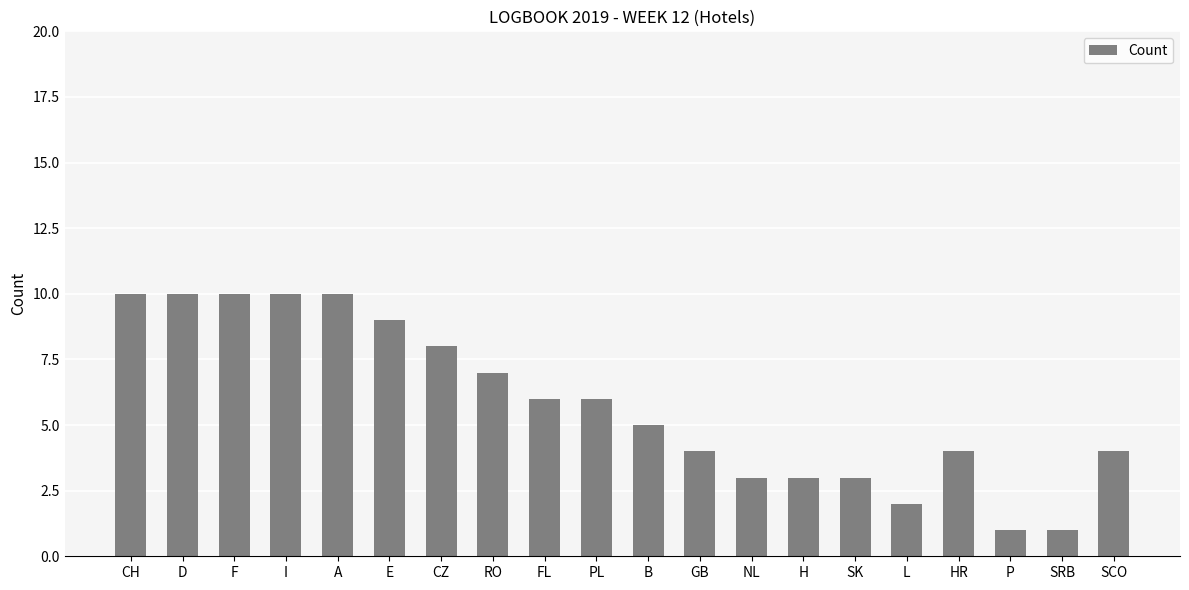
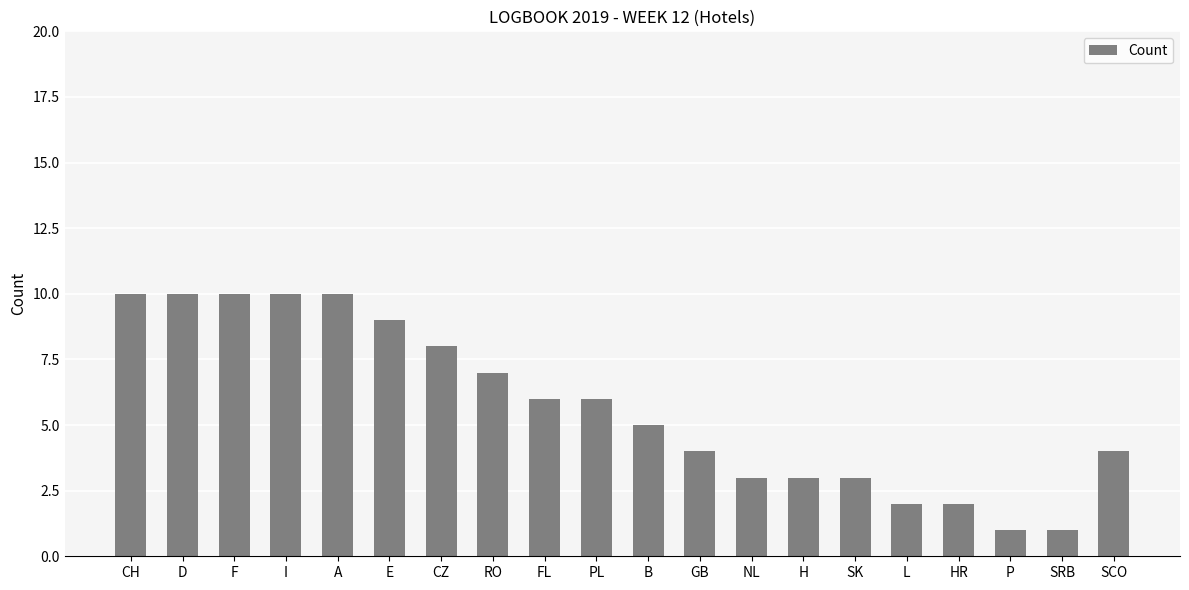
HR: 4 -> 2
